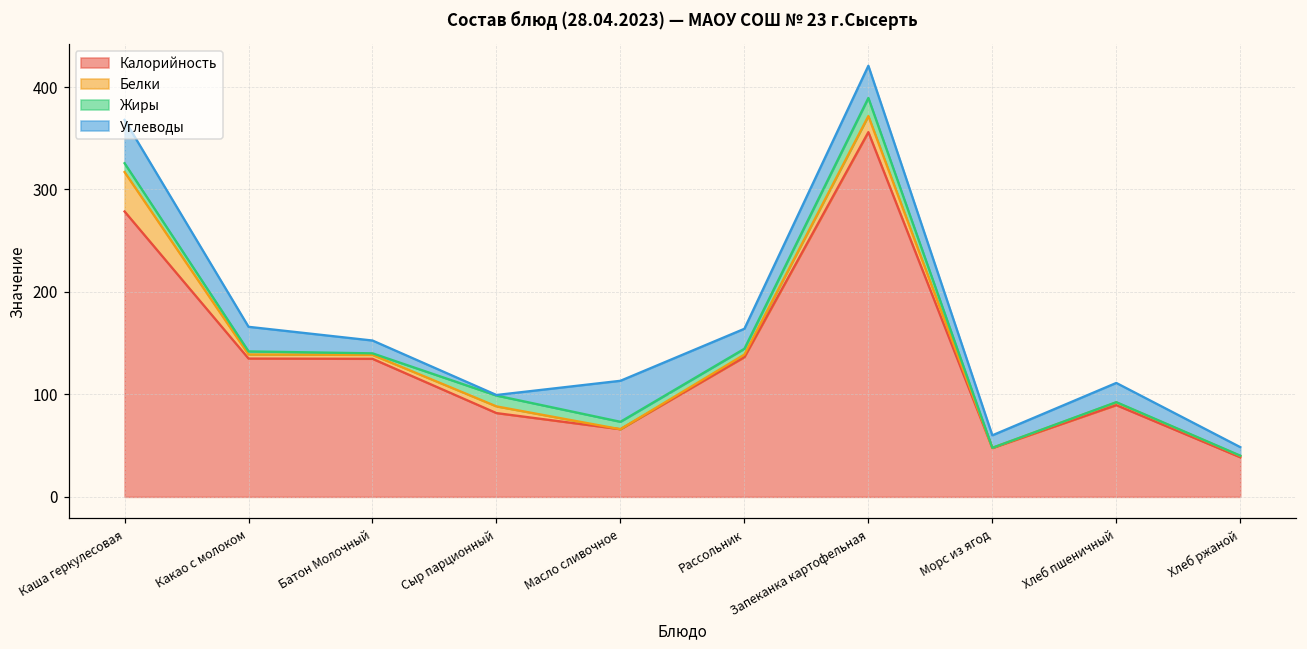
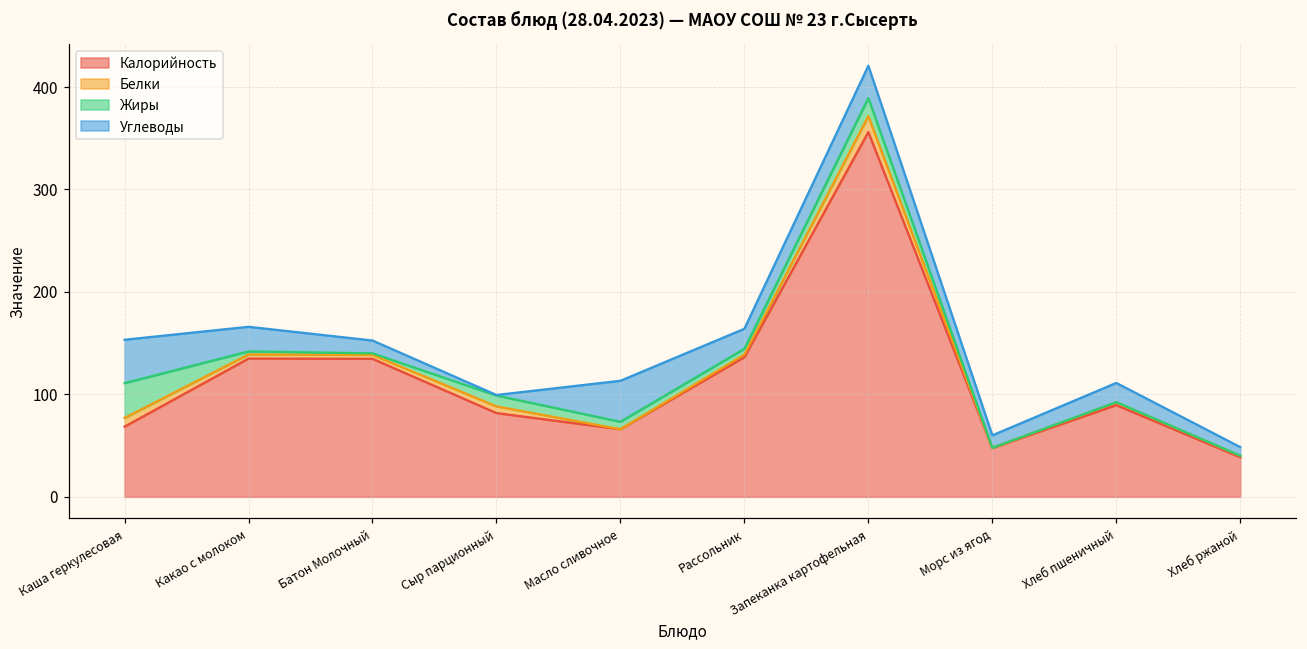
Калорийность, Каша геркулесовая: 280 -> 70
Белки, Каша геркулесовая: 40 -> 10
Жиры, Каша геркулесовая: 10 -> 30
